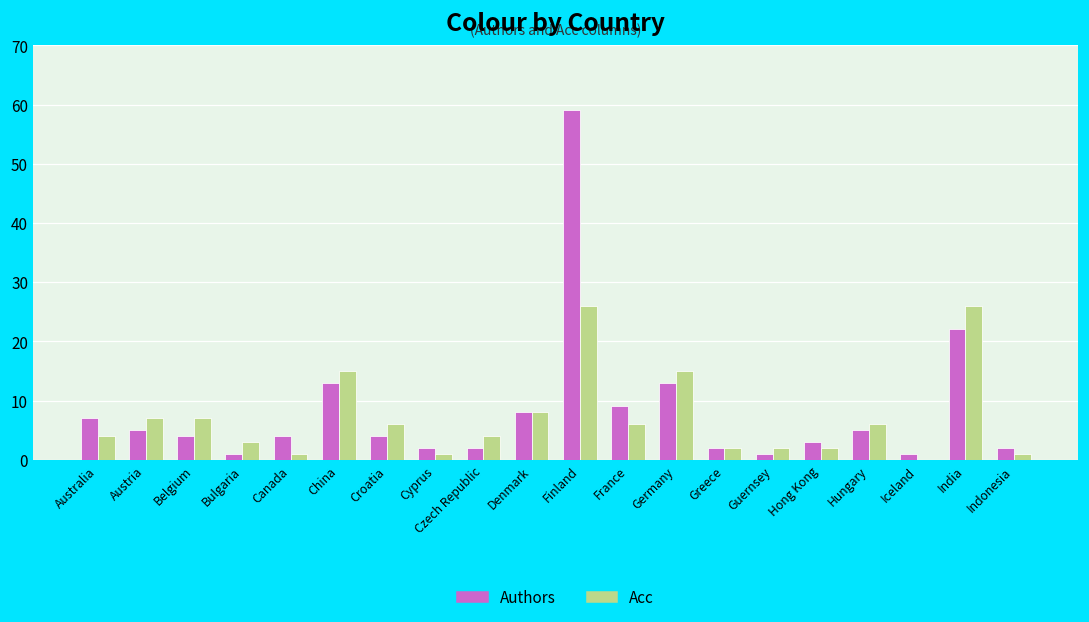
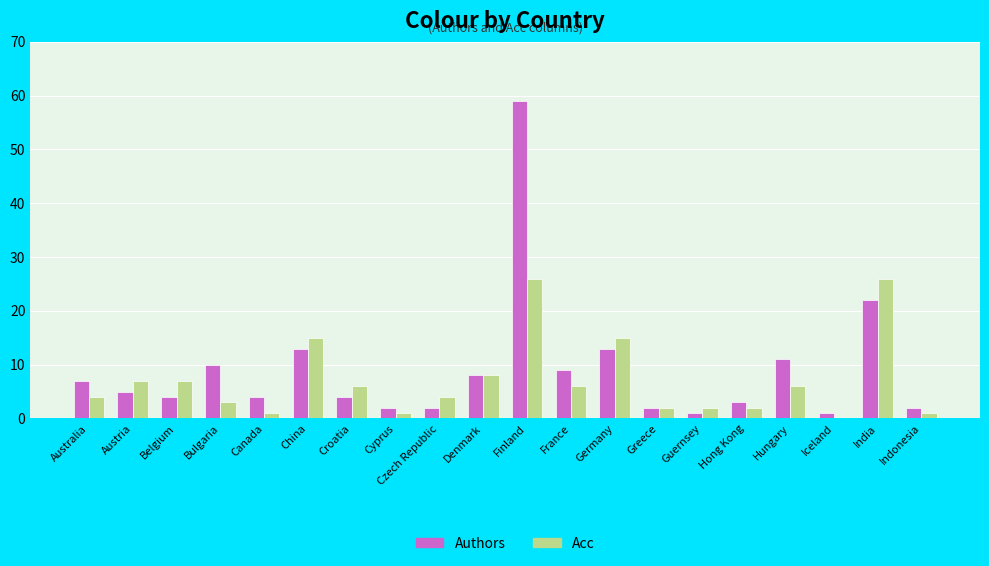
Authors, Bulgaria: 1 -> 10
Authors, Hungary: 5 -> 11
